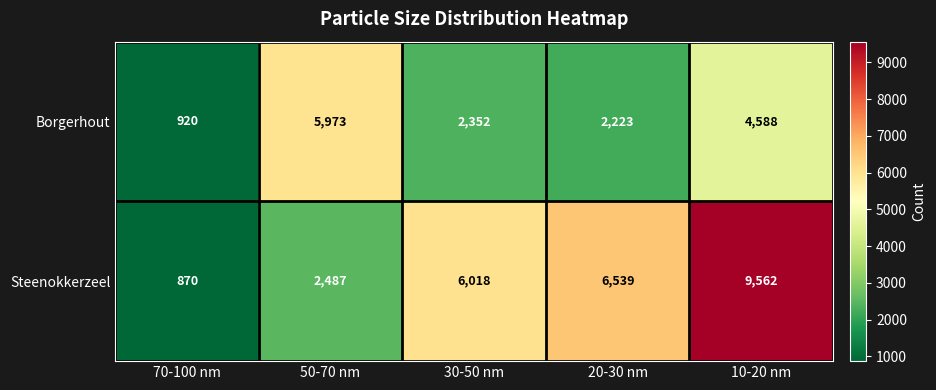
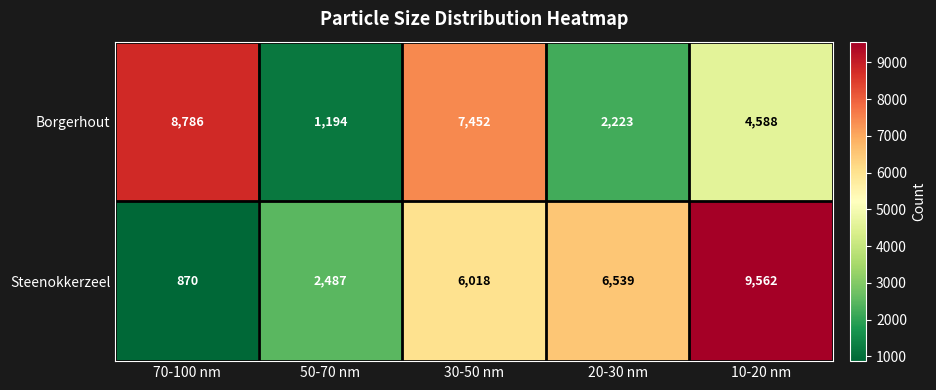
Borgerhout, 70-100 nm: 920 -> 8,786
Borgerhout, 50-70 nm: 5,973 -> 1,194
Borgerhout, 30-50 nm: 2,352 -> 7,452
